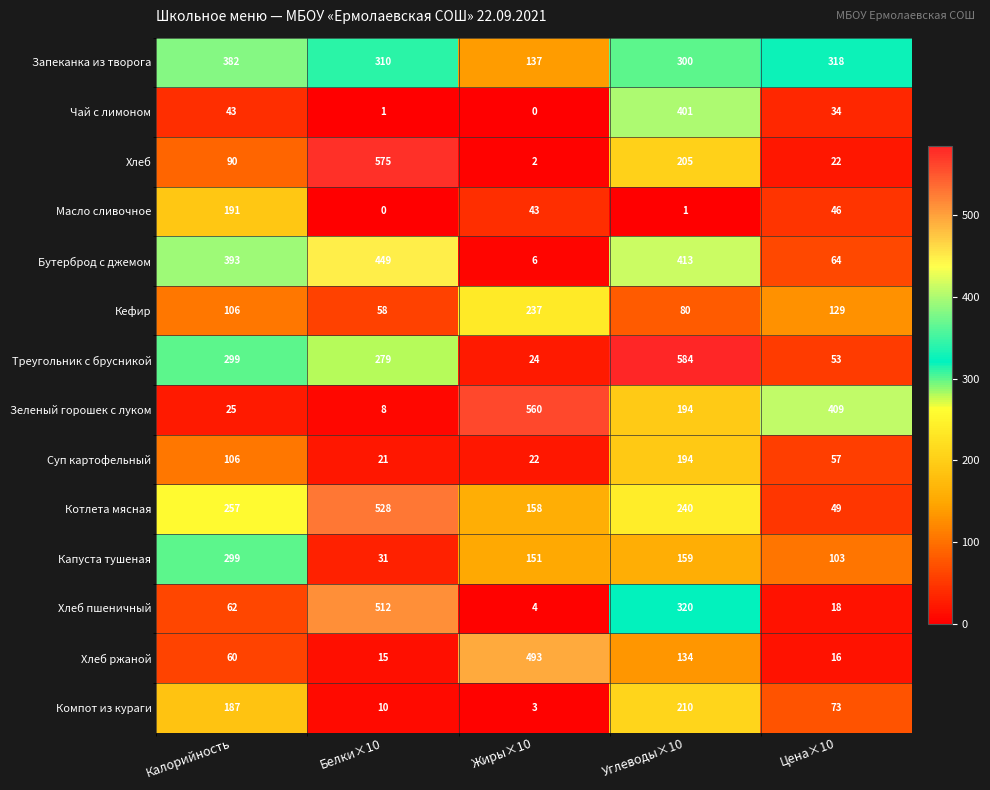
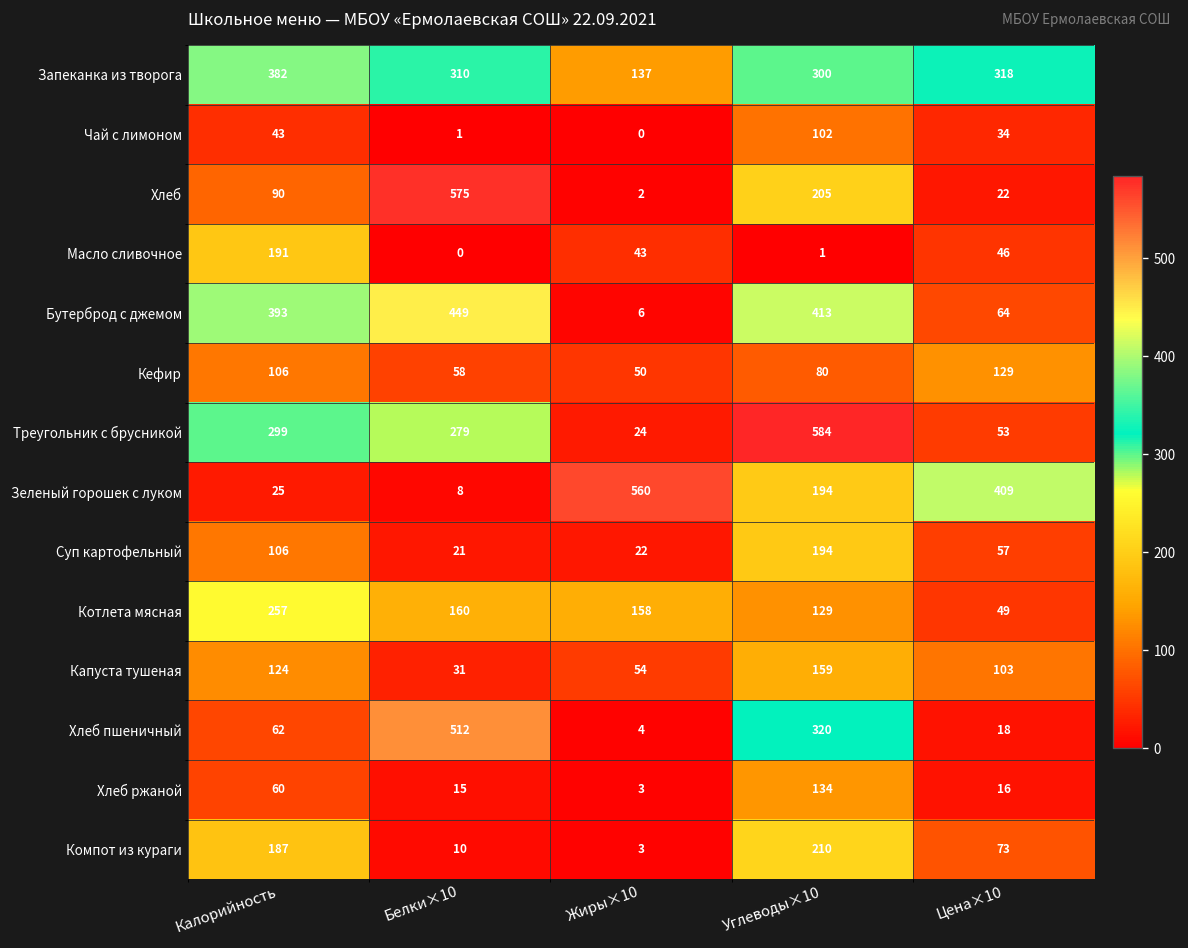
Чай с лимоном, Углеводы×10: 401 -> 102
Кефир, Жиры×10: 237 -> 50
Котлета мясная, Белки×10: 528 -> 160
Котлета мясная, Углеводы×10: 240 -> 129
Капуста тушеная, Калорийность: 299 -> 124
Капуста тушеная, Жиры×10: 151 -> 54
Хлеб ржаной, Жиры×10: 493 -> 3
